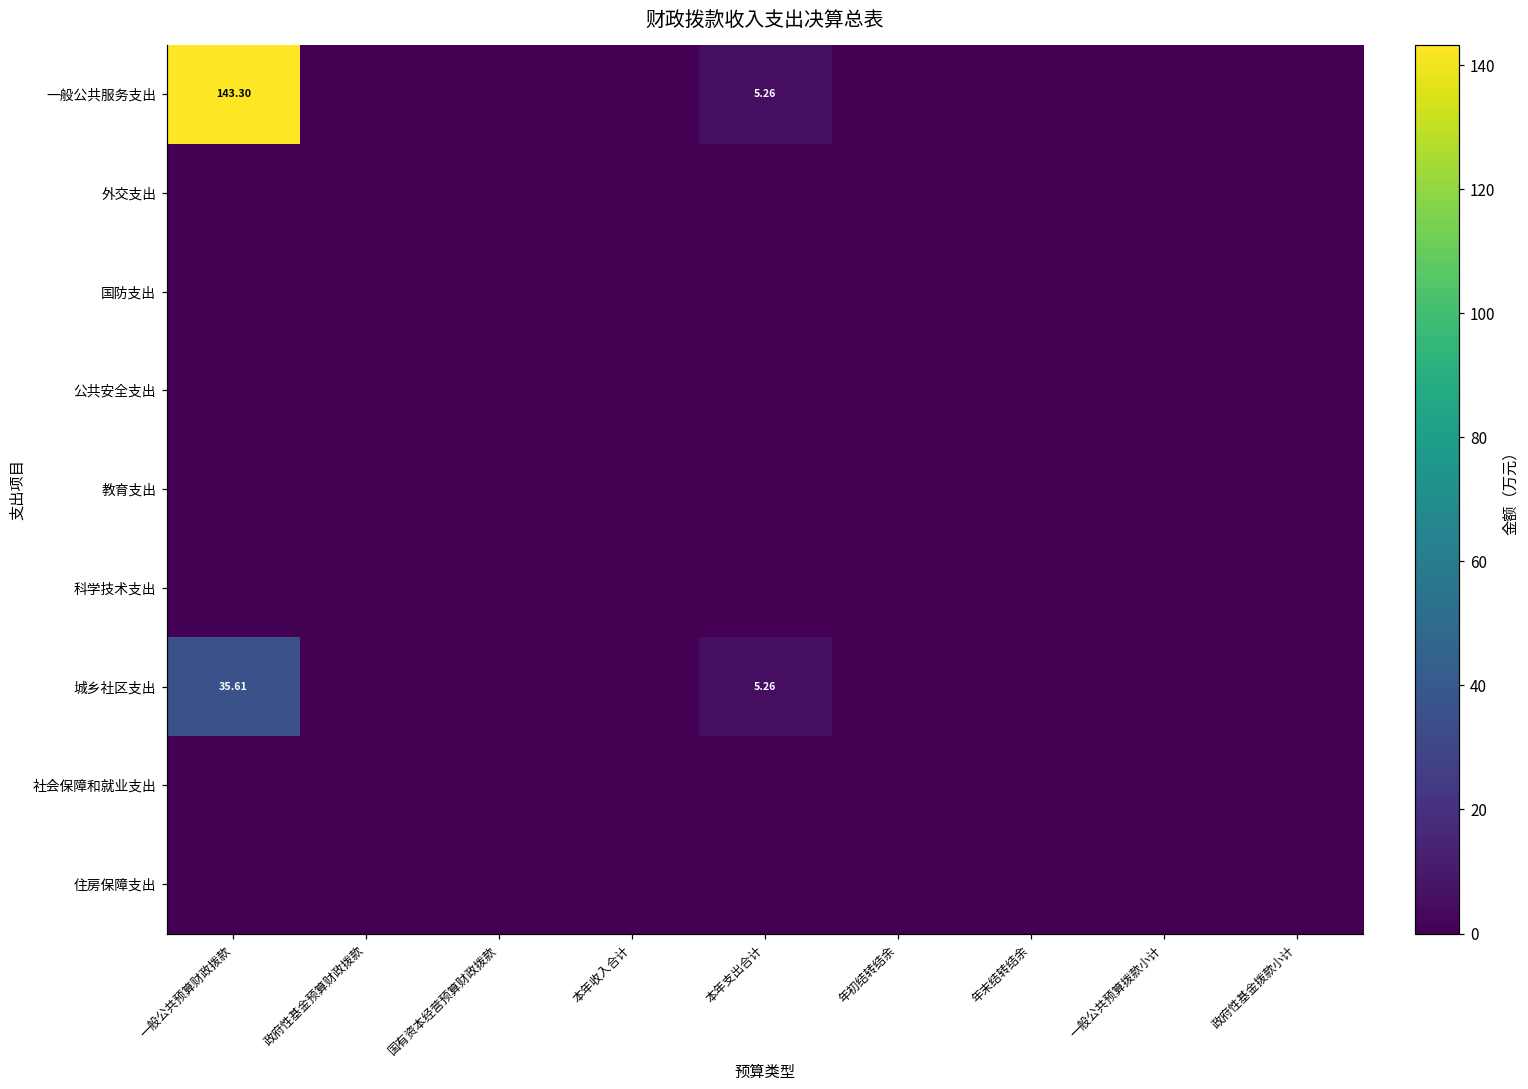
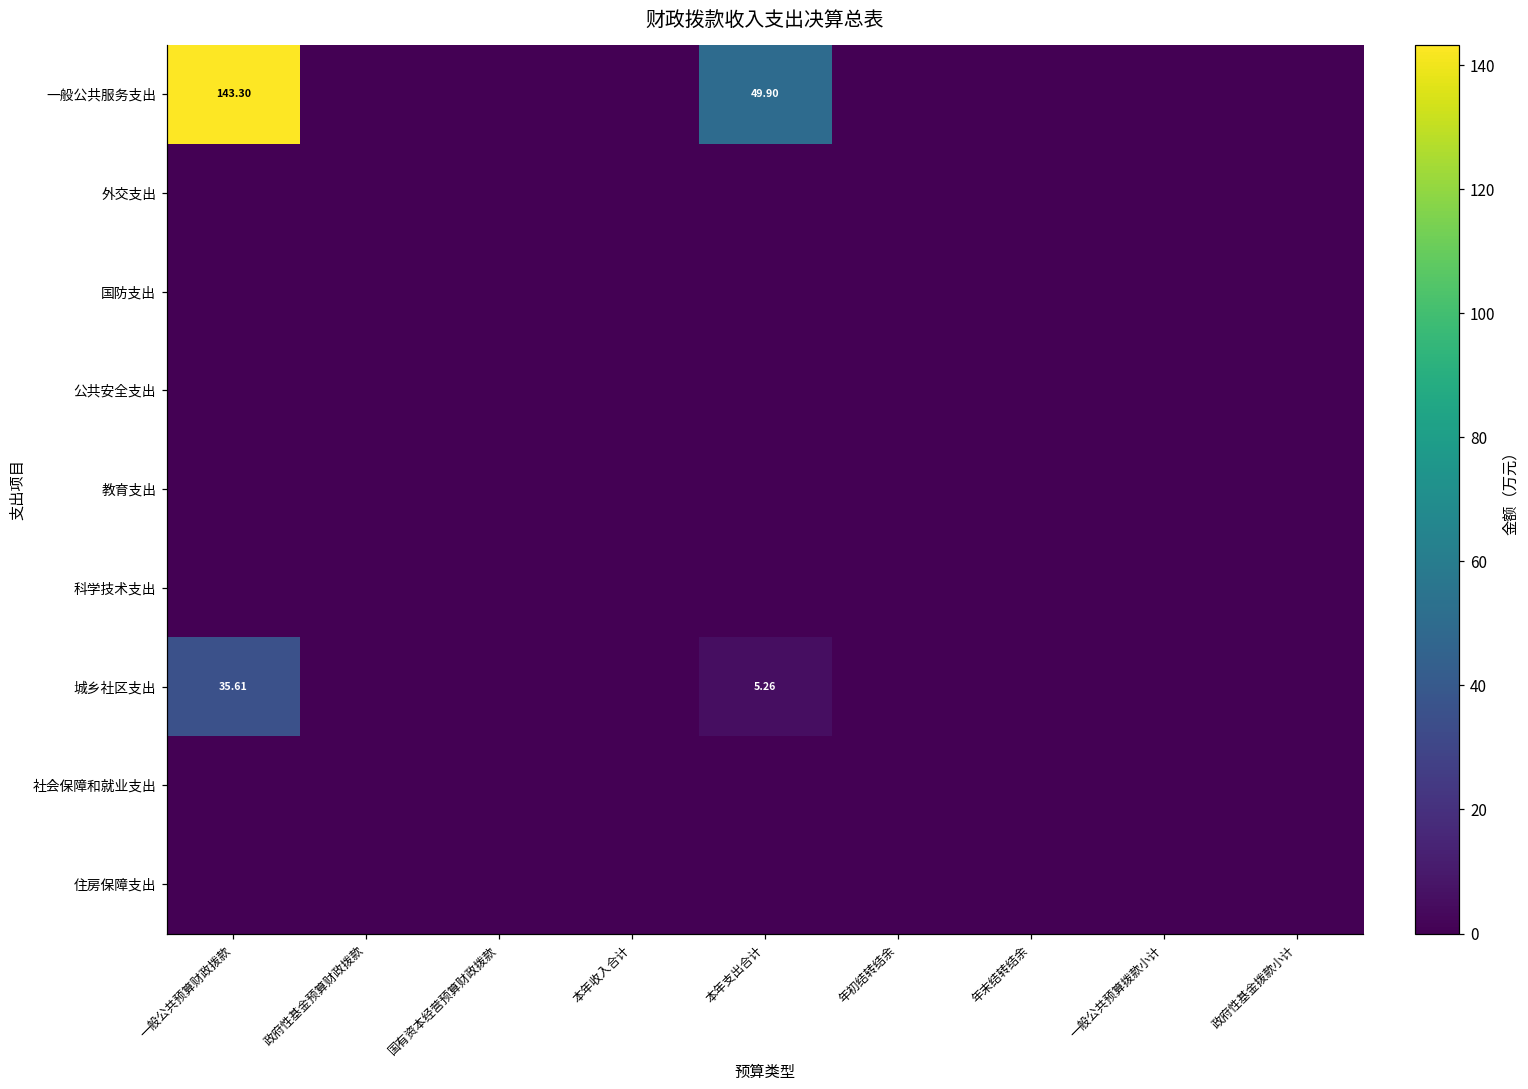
一般公共服务支出, 本年支出合计: 5.26 -> 49.90
